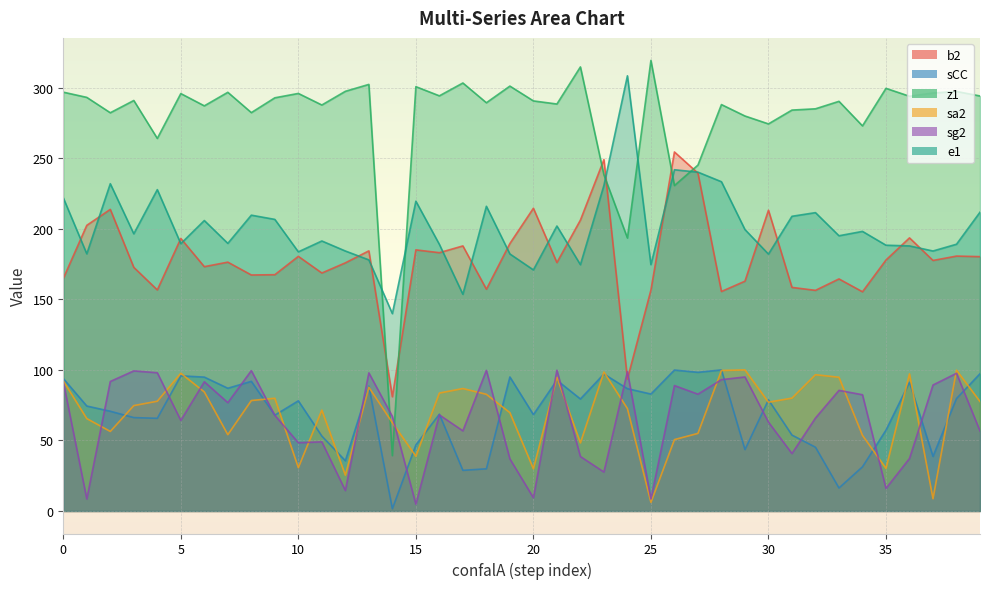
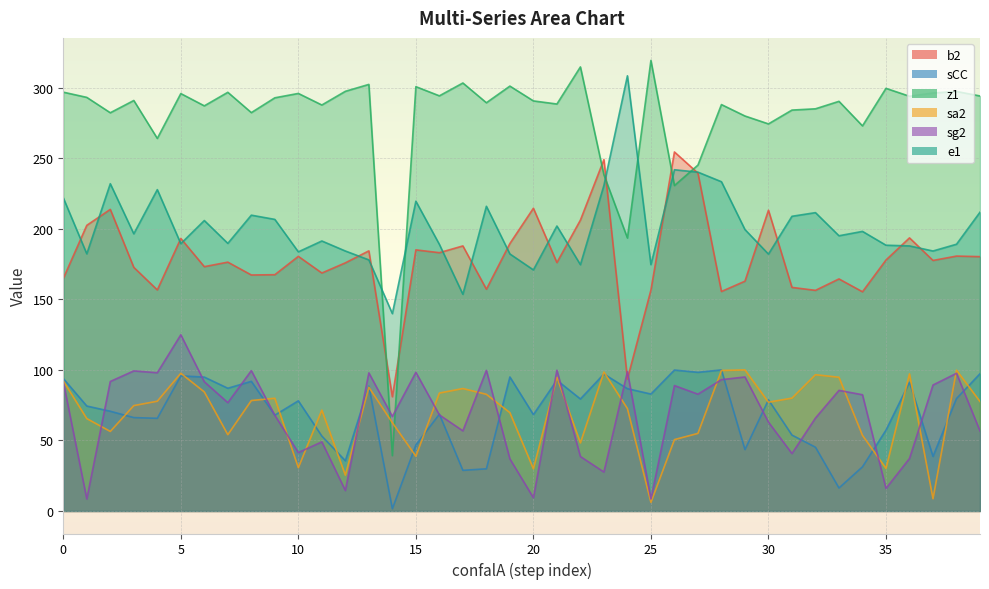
sg2, 5: 64 -> 125
sg2, 10: 48 -> 41
sg2, 15: 5 -> 98
